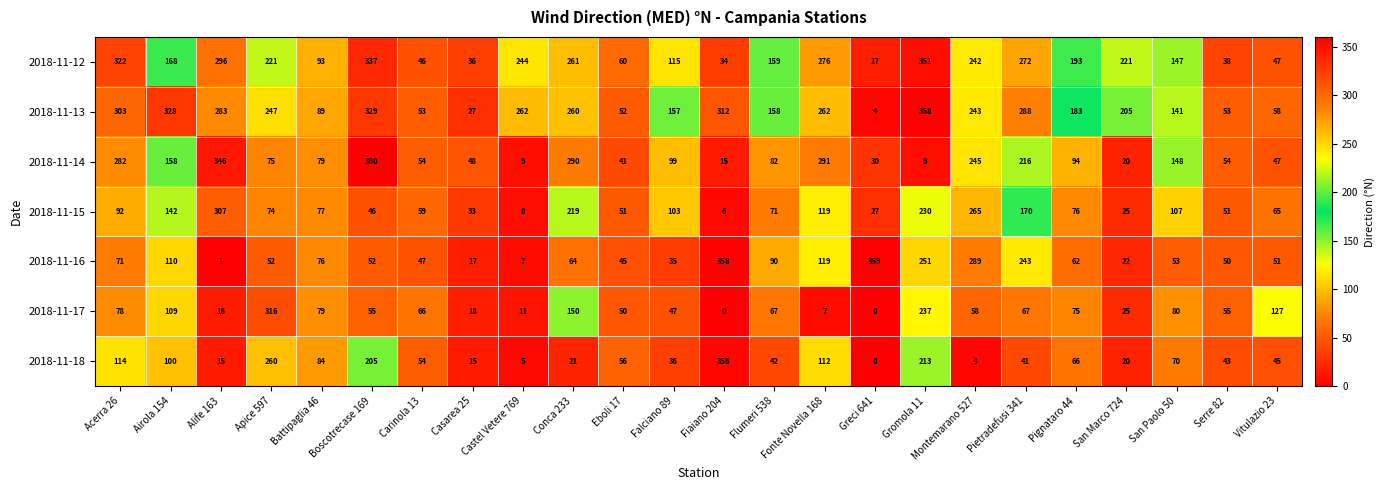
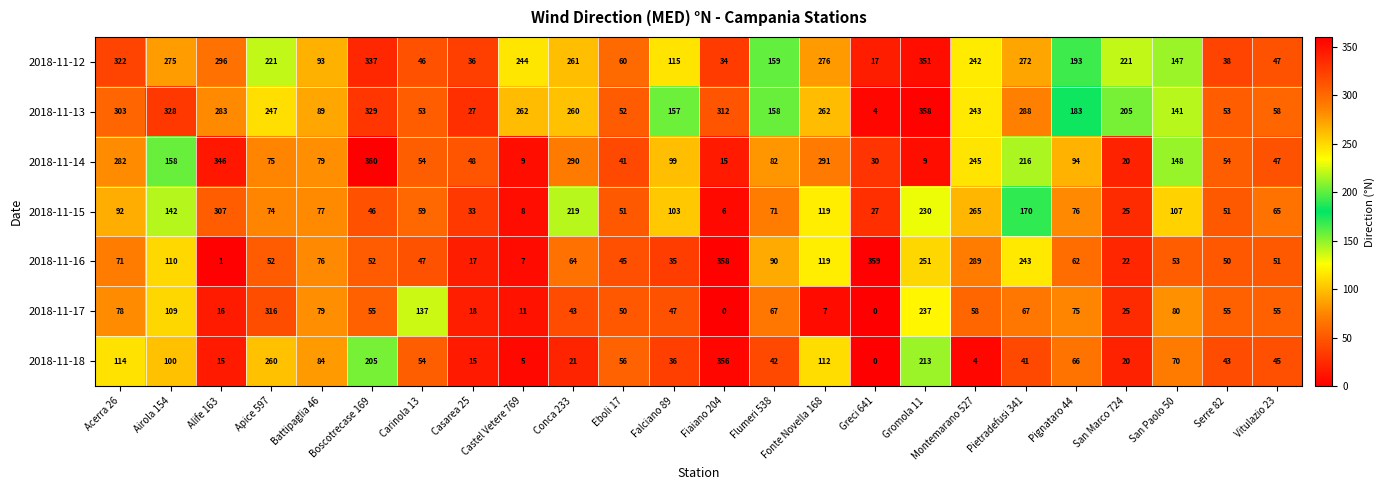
2018-11-12, Airola 154: 168 -> 275
2018-11-17, Carinola 13: 66 -> 137
2018-11-17, Conca 233: 150 -> 43
2018-11-17, Vitulazio 23: 127 -> 55
